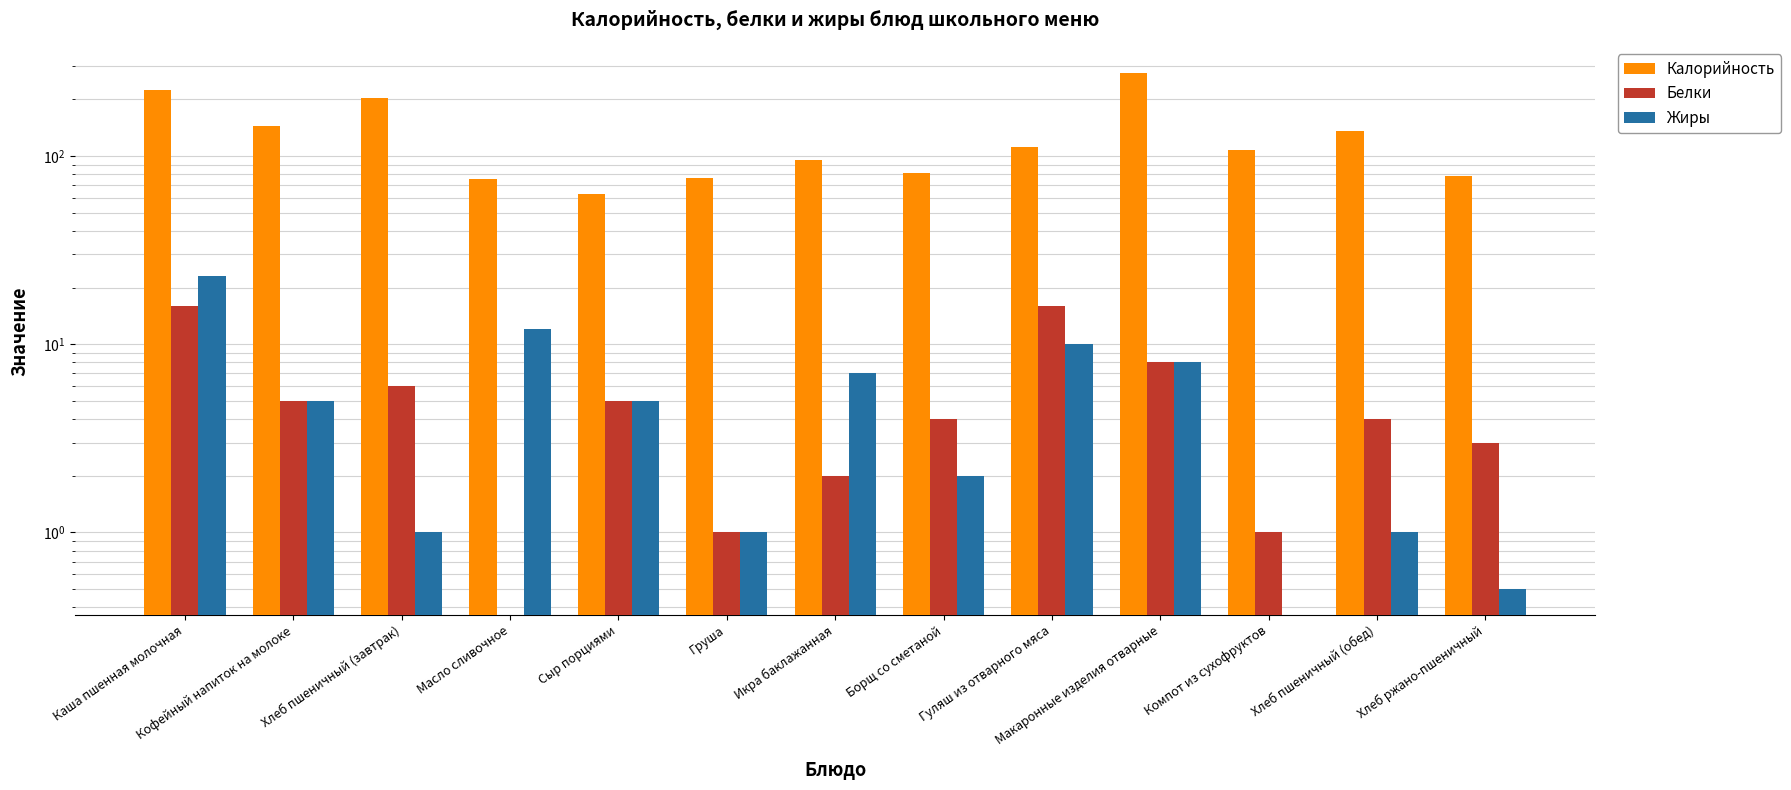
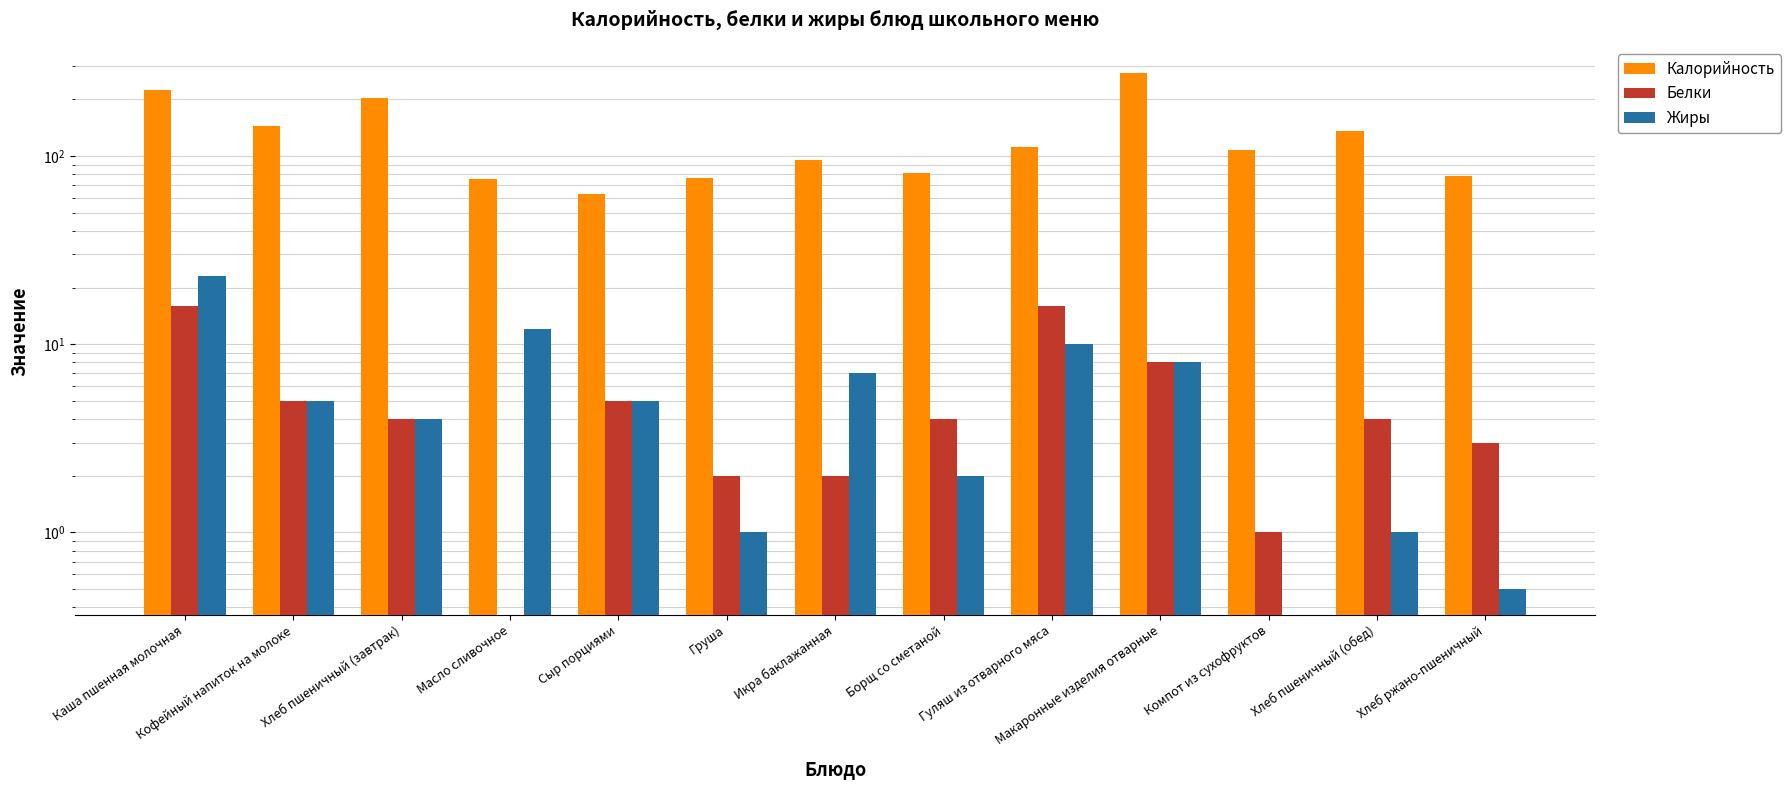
Белки, Хлеб пшеничный (завтрак): 6 -> 4
Жиры, Хлеб пшеничный (завтрак): 1 -> 4
Белки, Груша: 1 -> 2
